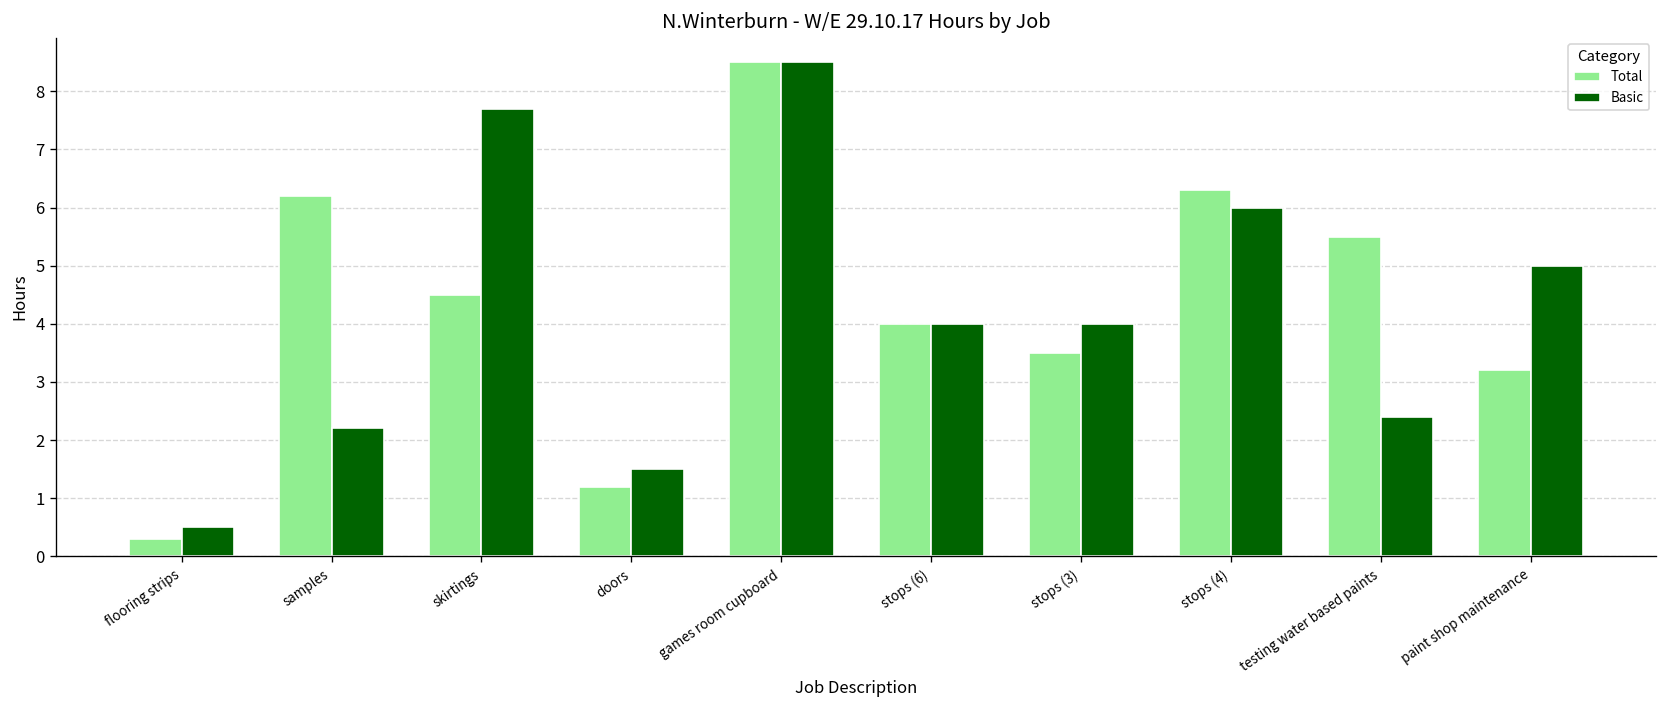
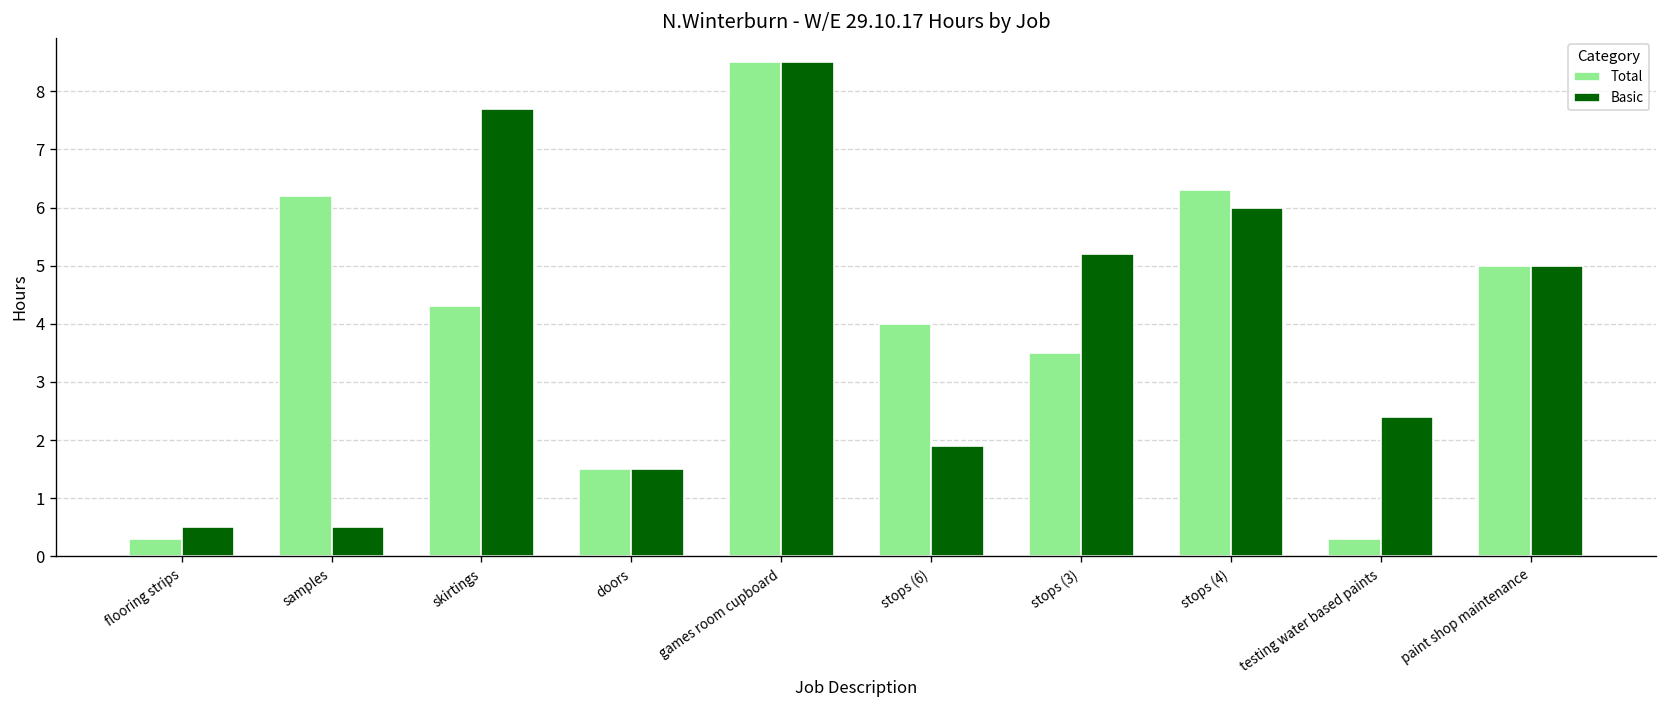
Basic, samples: 2.2 -> 0.5
Total, skirtings: 4.5 -> 4.3
Total, doors: 1.2 -> 1.5
Basic, stops (6): 4.0 -> 1.9
Basic, stops (3): 4.0 -> 5.2
Total, testing water based paints: 5.5 -> 0.3
Total, paint shop maintenance: 3.2 -> 5.0
